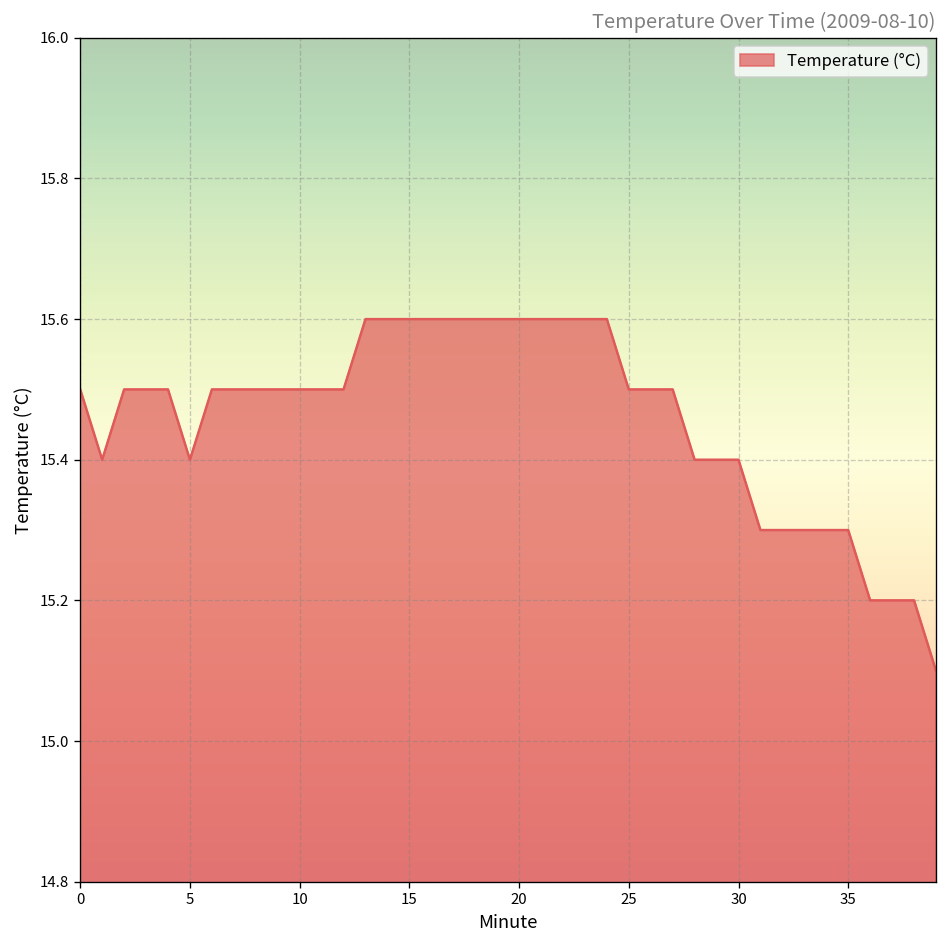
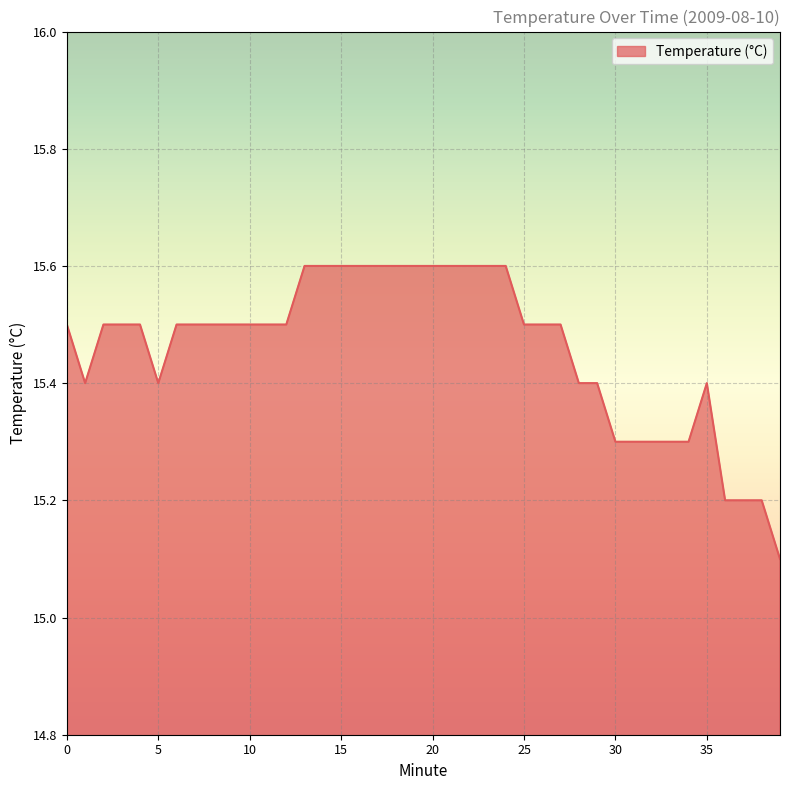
30: 15.4 -> 15.3
35: 15.3 -> 15.4
